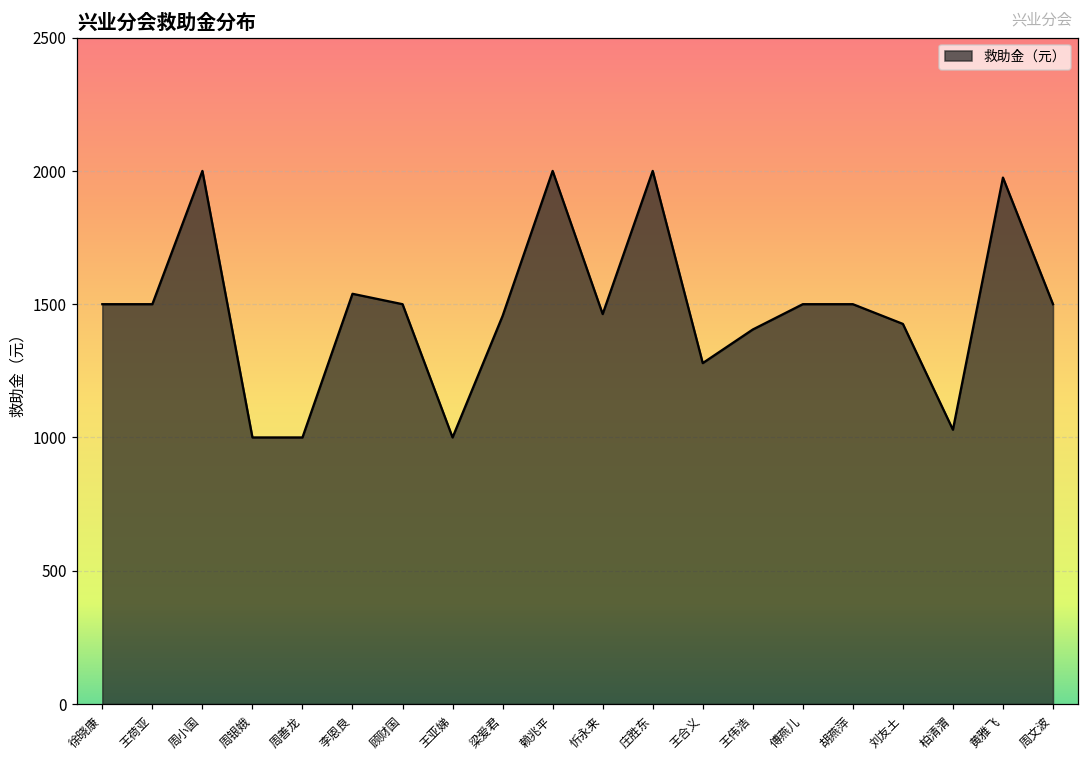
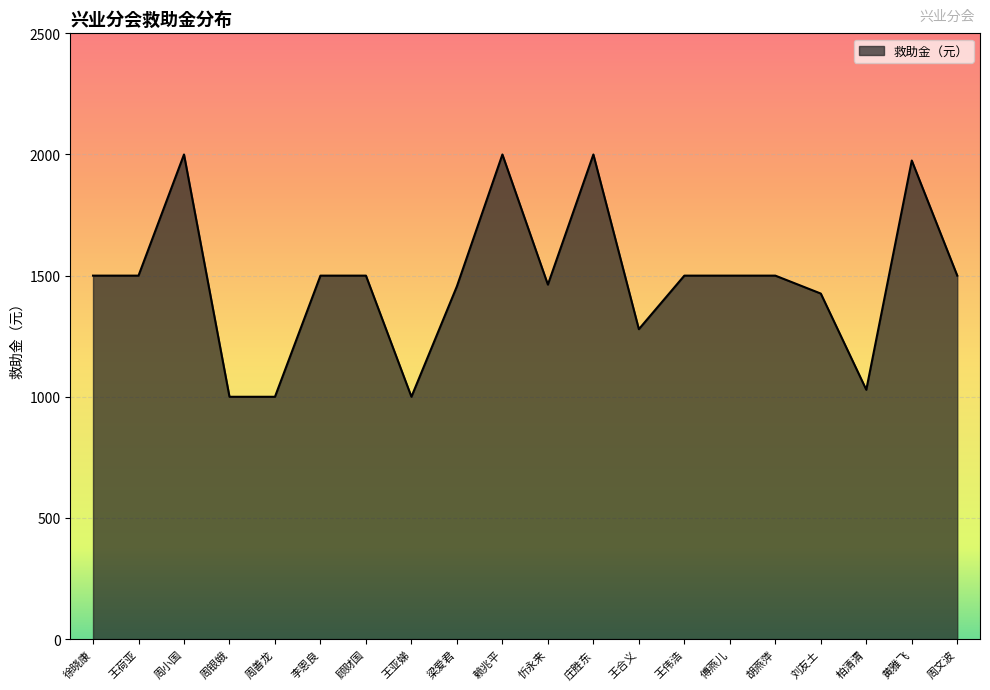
李恩良: 1540 -> 1500
王伟浩: 1410 -> 1500
